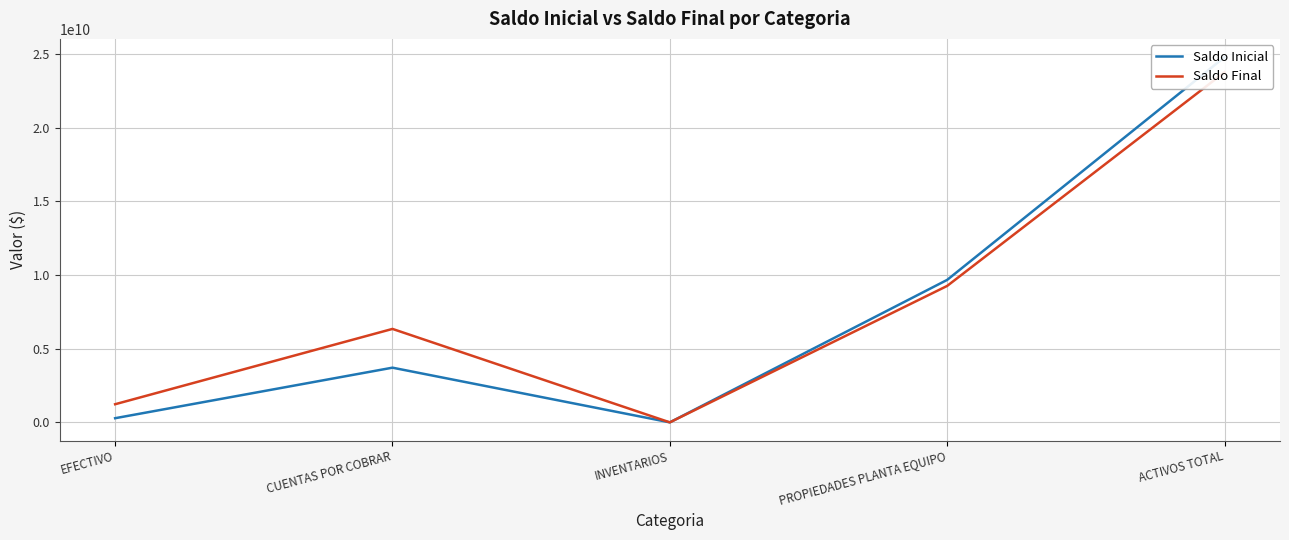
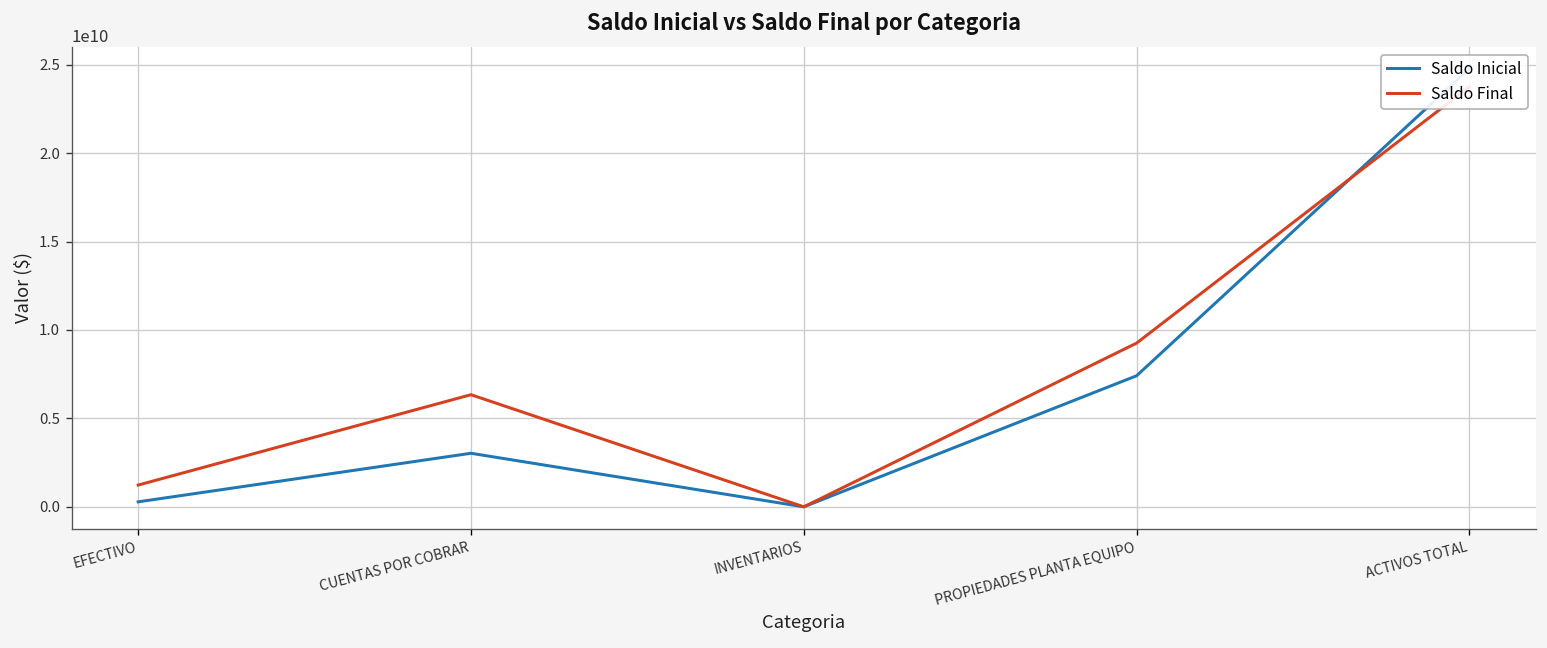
Saldo Inicial, CUENTAS POR COBRAR: 3700000000 -> 3000000000
Saldo Inicial, PROPIEDADES PLANTA EQUIPO: 9700000000 -> 7400000000
